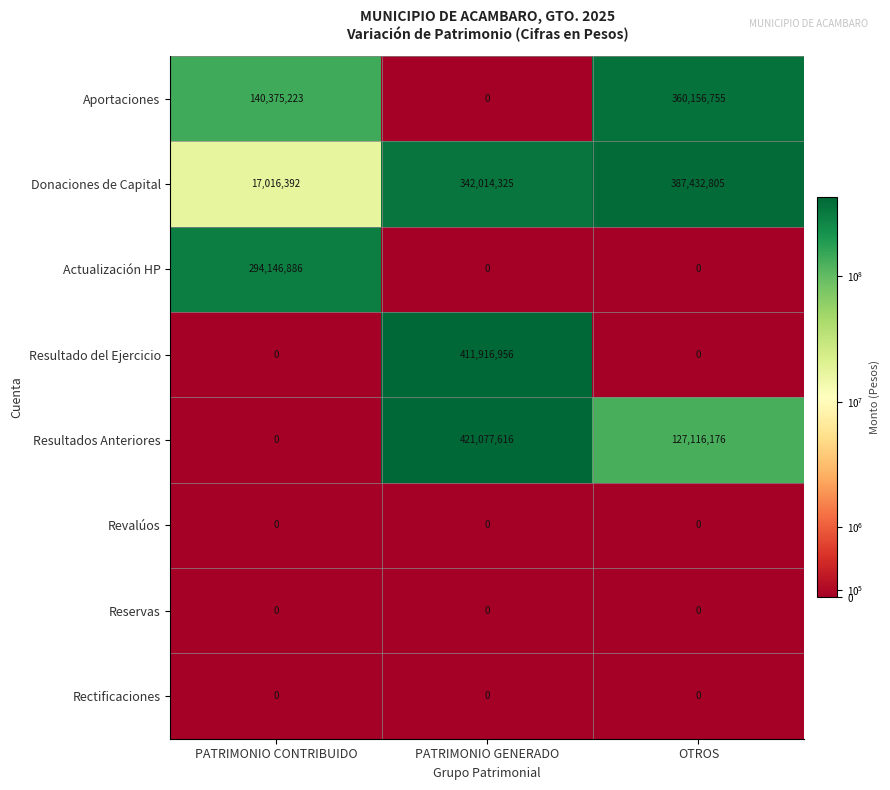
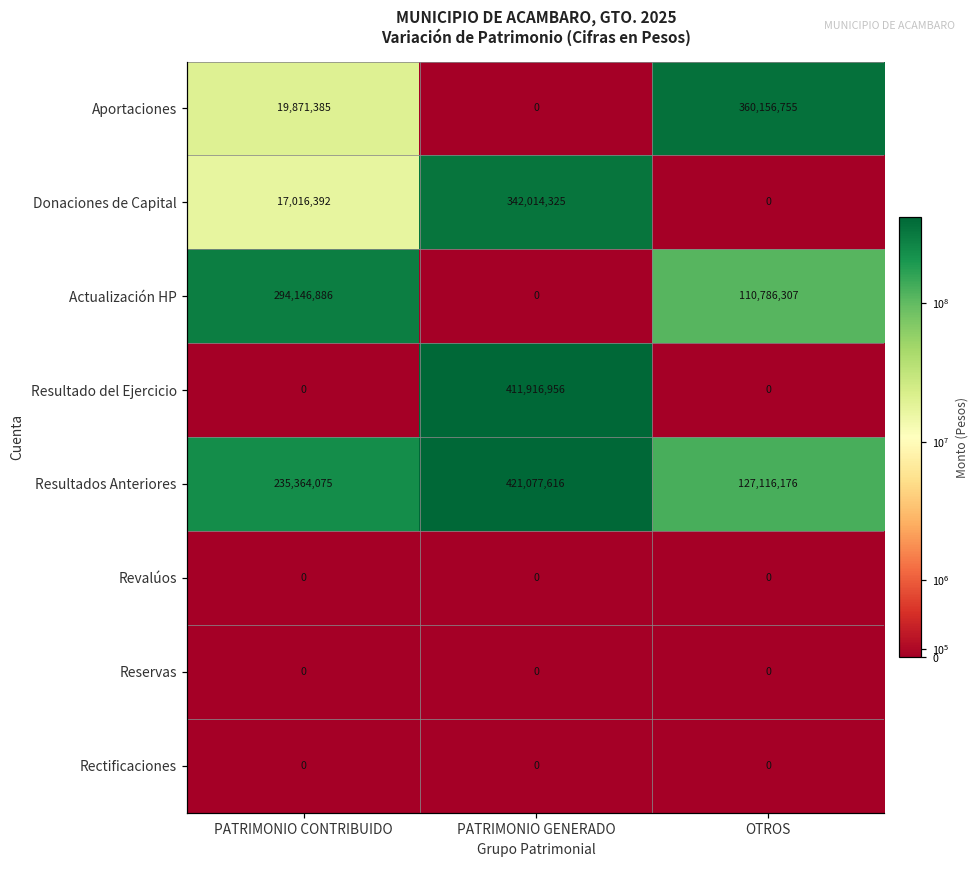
Aportaciones, PATRIMONIO CONTRIBUIDO: 140,375,223 -> 19,871,385
Donaciones de Capital, OTROS: 387,432,805 -> 0
Actualización HP, OTROS: 0 -> 110,786,307
Resultados Anteriores, PATRIMONIO CONTRIBUIDO: 0 -> 235,364,075
